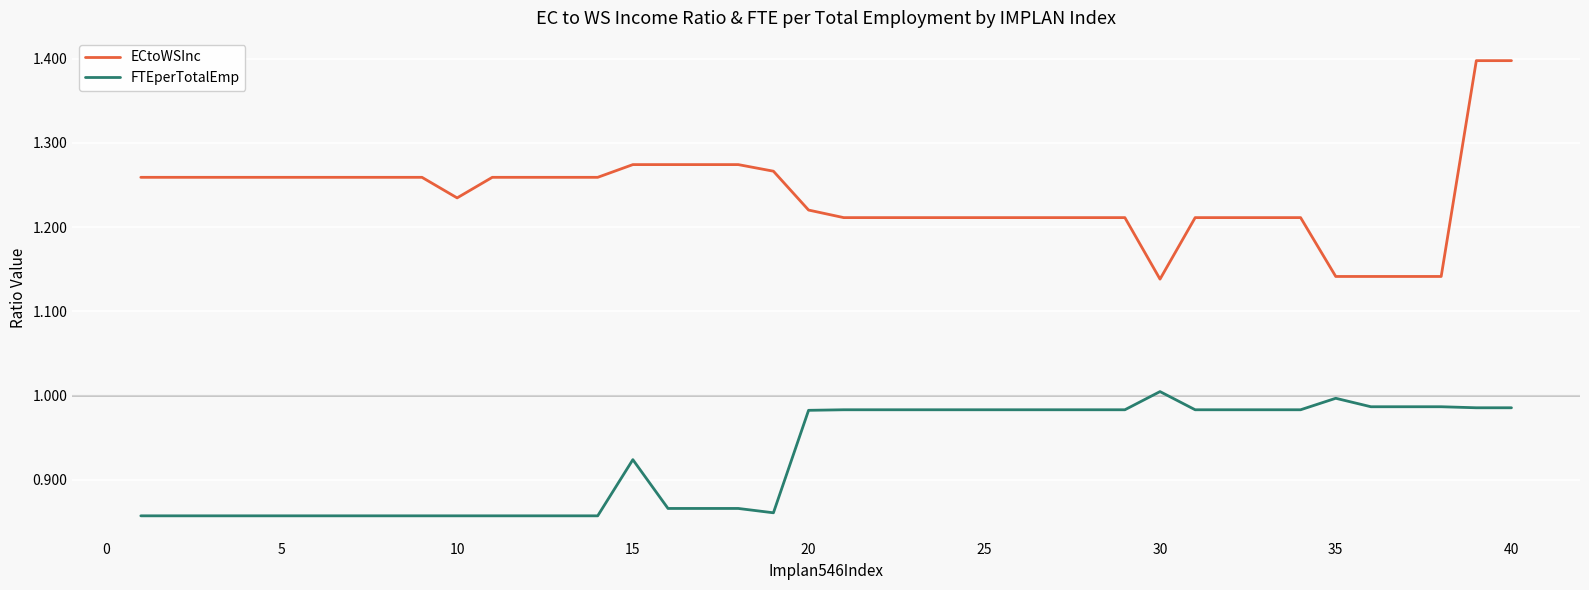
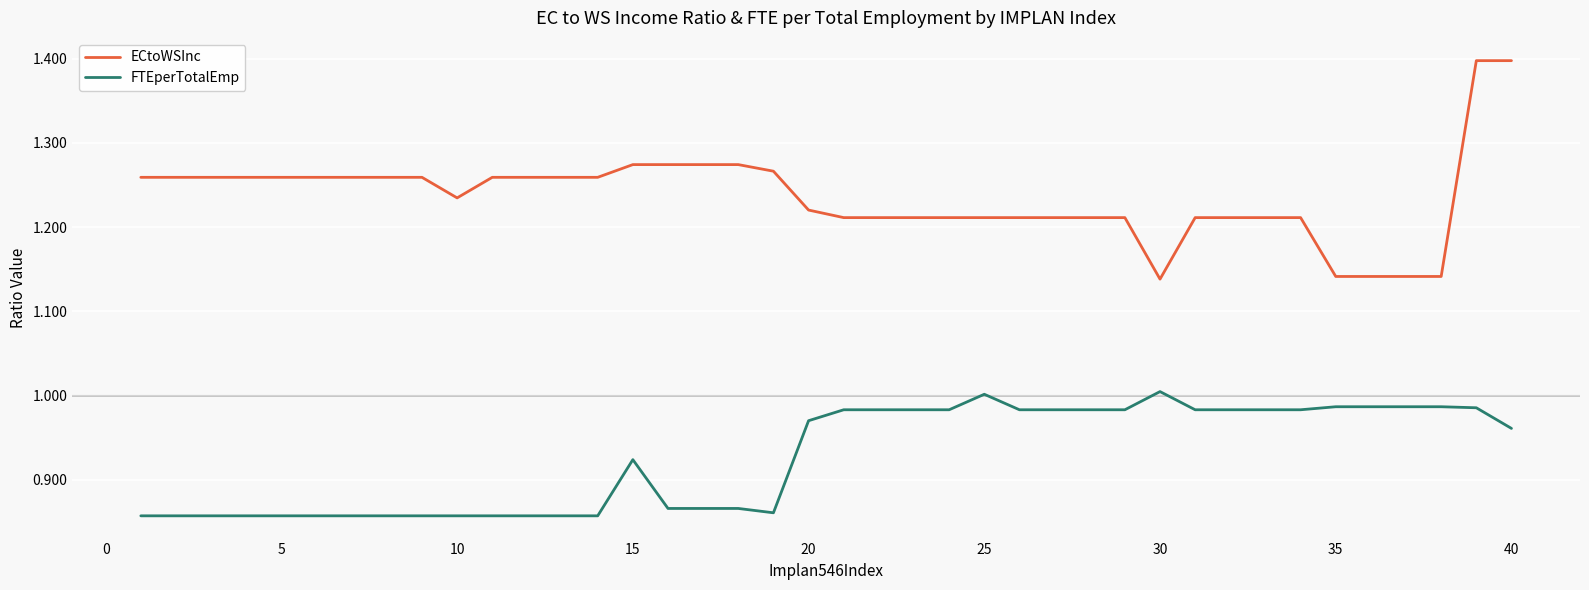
FTEperTotalEmp, 20: 0.98 -> 0.97
FTEperTotalEmp, 25: 0.98 -> 1.00
FTEperTotalEmp, 35: 1.00 -> 0.99
FTEperTotalEmp, 40: 0.99 -> 0.96
